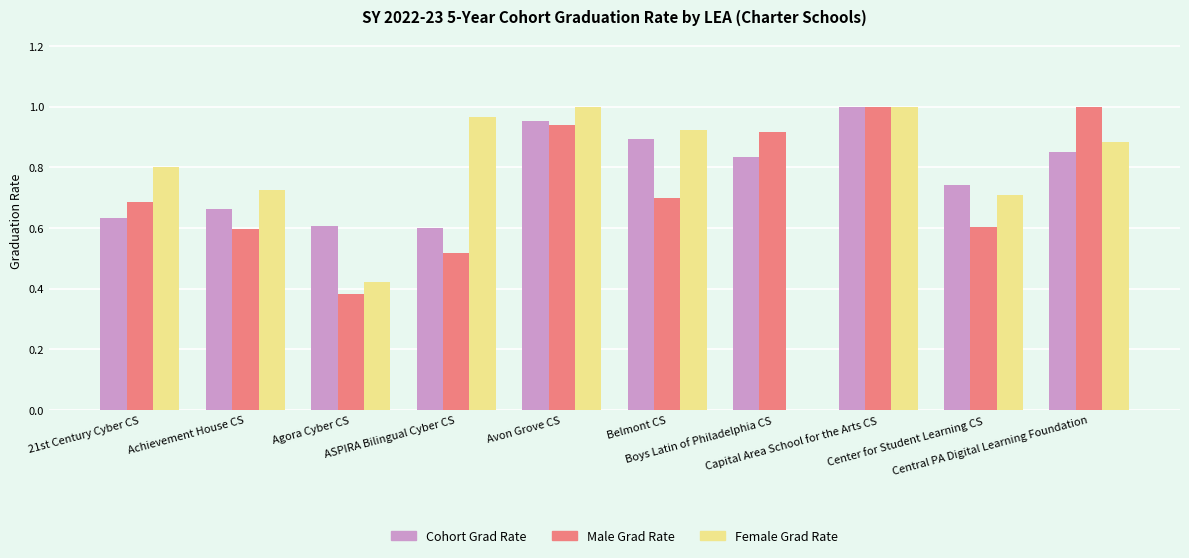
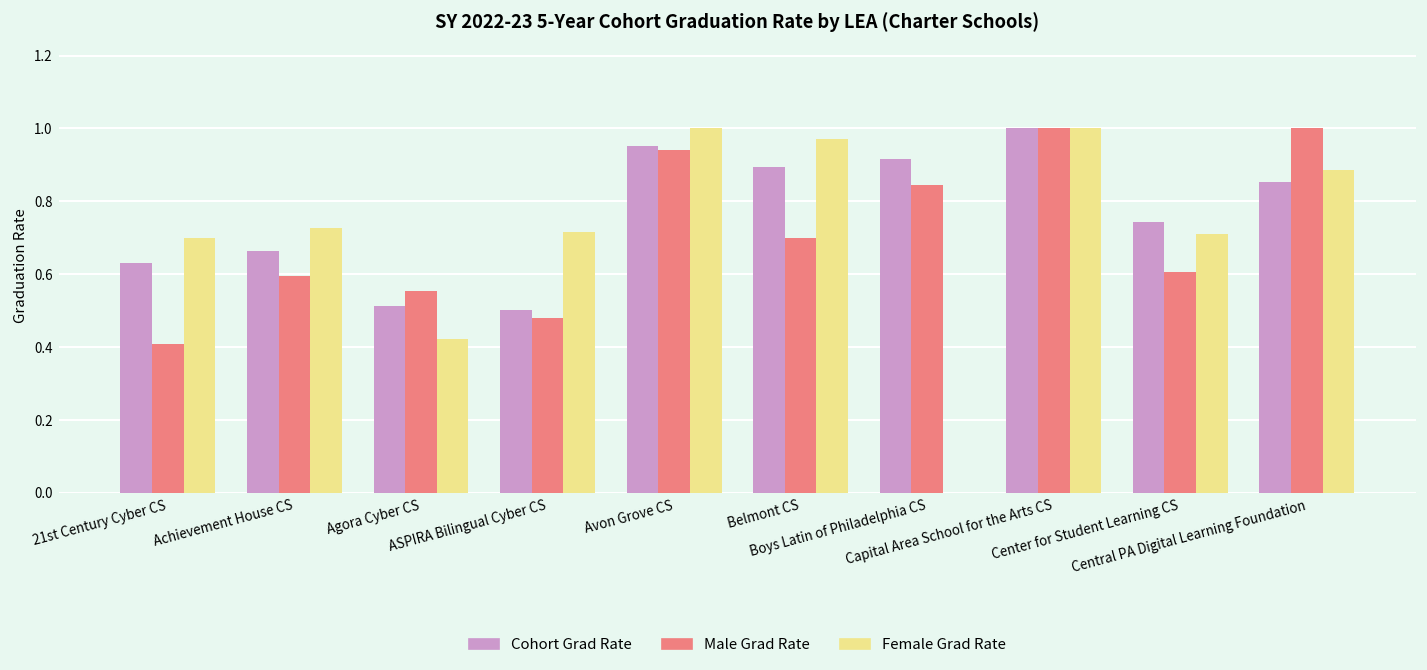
Male Grad Rate, 21st Century Cyber CS: 0.69 -> 0.41
Female Grad Rate, 21st Century Cyber CS: 0.8 -> 0.7
Cohort Grad Rate, Agora Cyber CS: 0.61 -> 0.51
Male Grad Rate, Agora Cyber CS: 0.38 -> 0.55
Cohort Grad Rate, ASPIRA Bilingual Cyber CS: 0.6 -> 0.5
Male Grad Rate, ASPIRA Bilingual Cyber CS: 0.52 -> 0.48
Female Grad Rate, ASPIRA Bilingual Cyber CS: 0.97 -> 0.71
Female Grad Rate, Belmont CS: 0.92 -> 0.97
Cohort Grad Rate, Boys Latin of Philadelphia CS: 0.84 -> 0.92
Male Grad Rate, Boys Latin of Philadelphia CS: 0.92 -> 0.84
